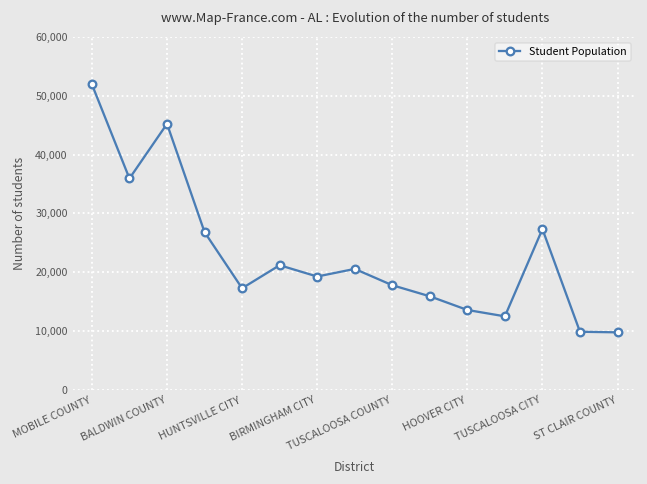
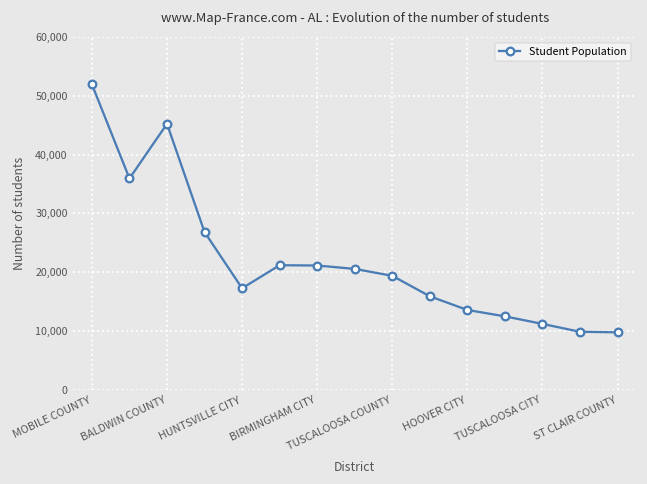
BIRMINGHAM CITY: 19,000 -> 21,000
TUSCALOOSA COUNTY: 18,000 -> 19,000
TUSCALOOSA CITY: 27,000 -> 11,000
